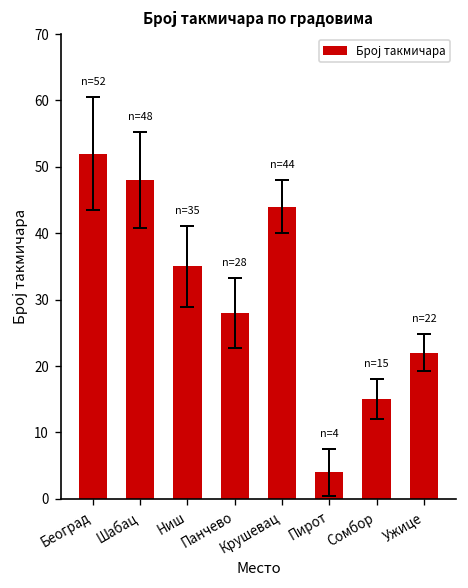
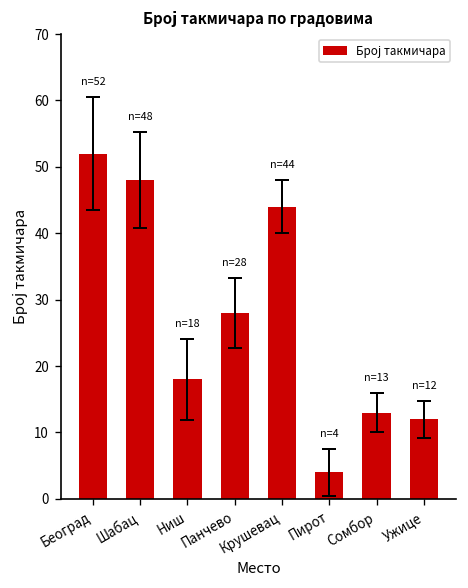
Број такмичара, Ниш: 35 -> 18
Број такмичара, Сомбор: 15 -> 13
Број такмичара, Ужице: 22 -> 12
